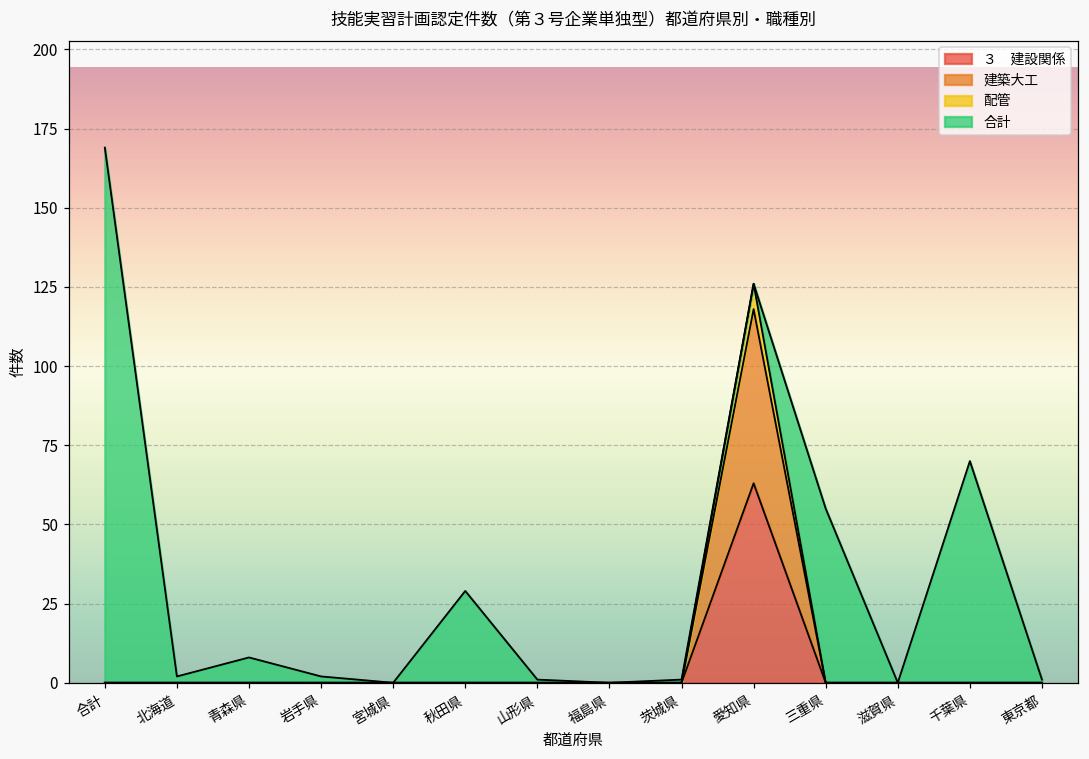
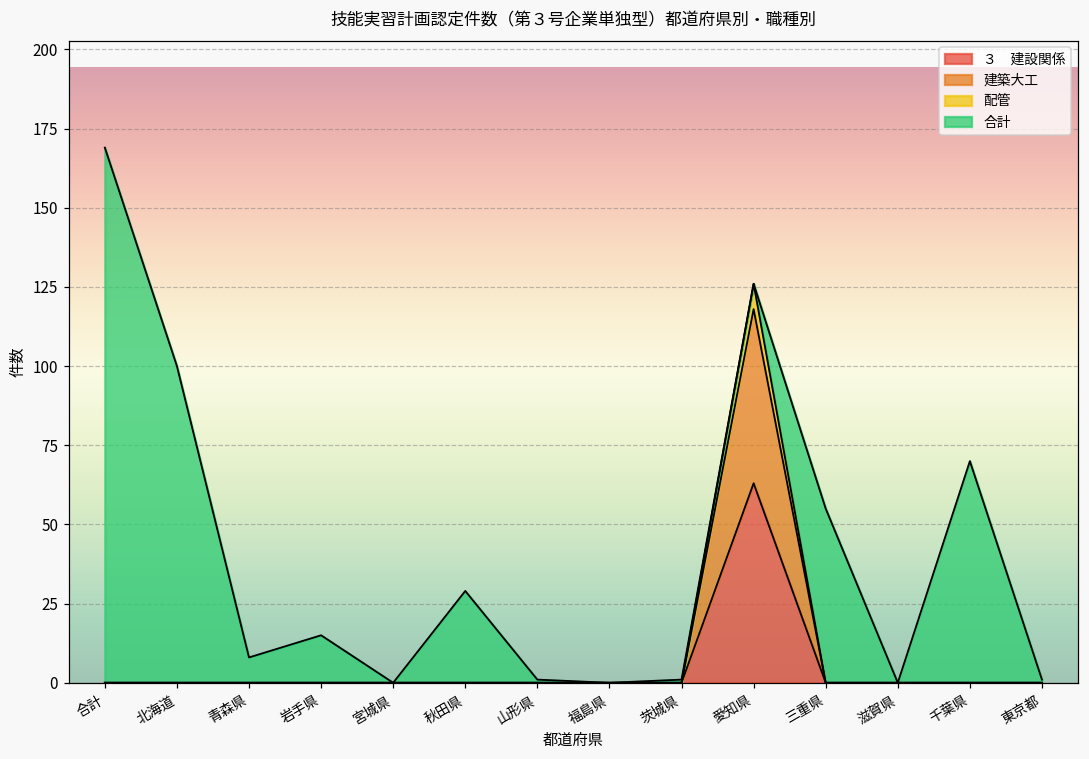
合計, 北海道: 2 -> 100
合計, 岩手県: 2 -> 15
